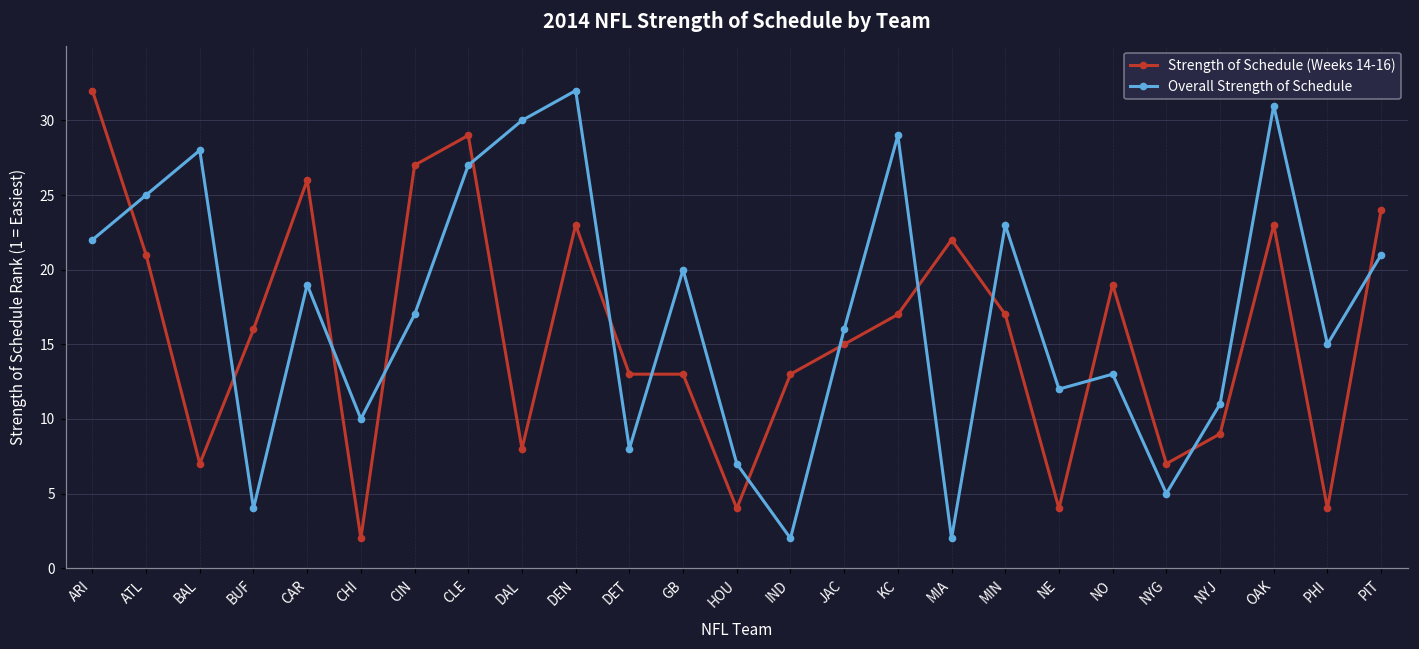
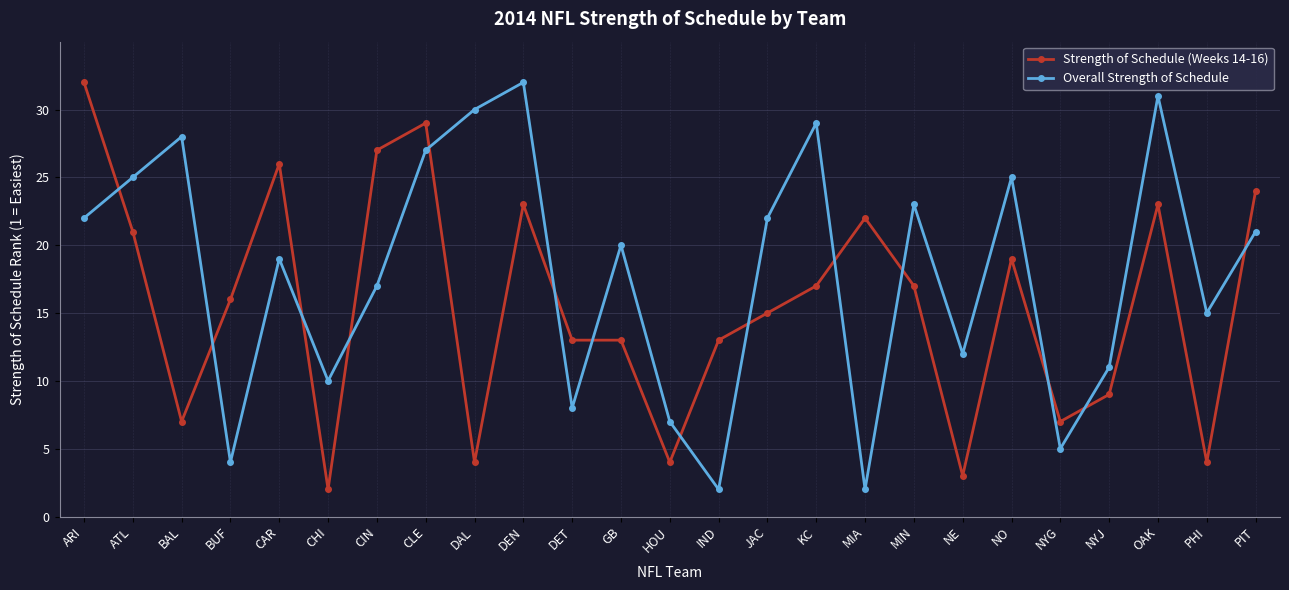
Strength of Schedule (Weeks 14-16), DAL: 8 -> 4
Overall Strength of Schedule, JAC: 16 -> 22
Strength of Schedule (Weeks 14-16), NE: 4 -> 3
Overall Strength of Schedule, NO: 13 -> 25
